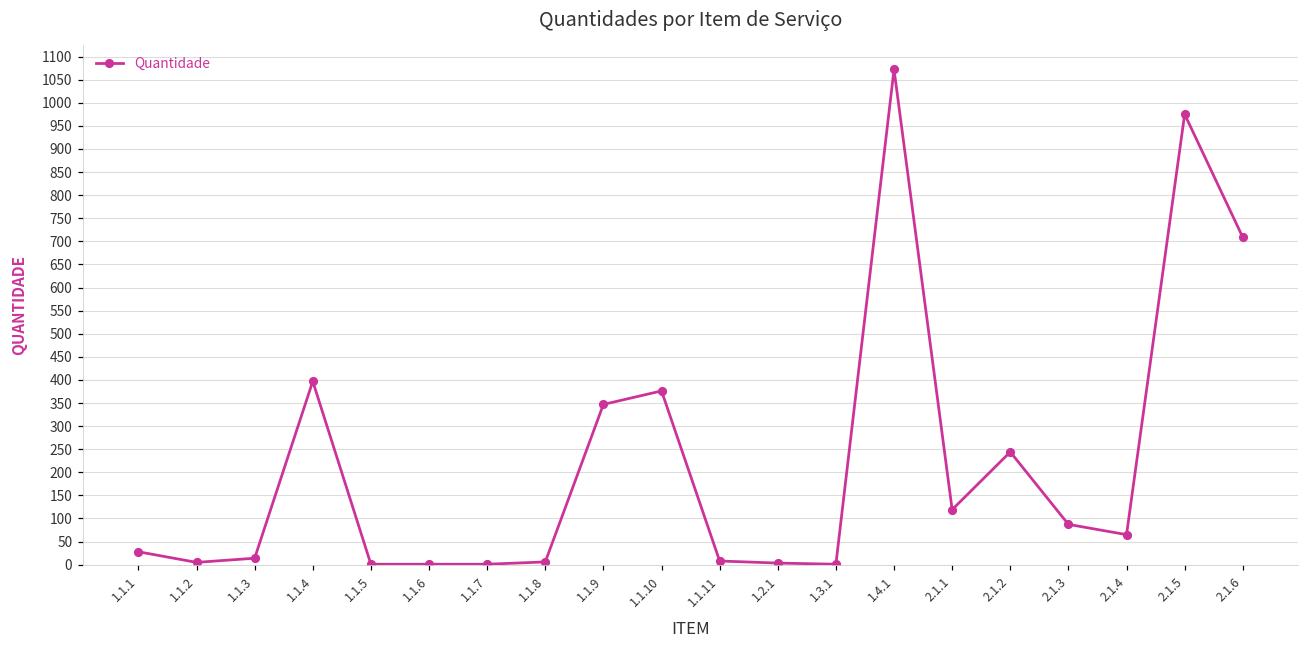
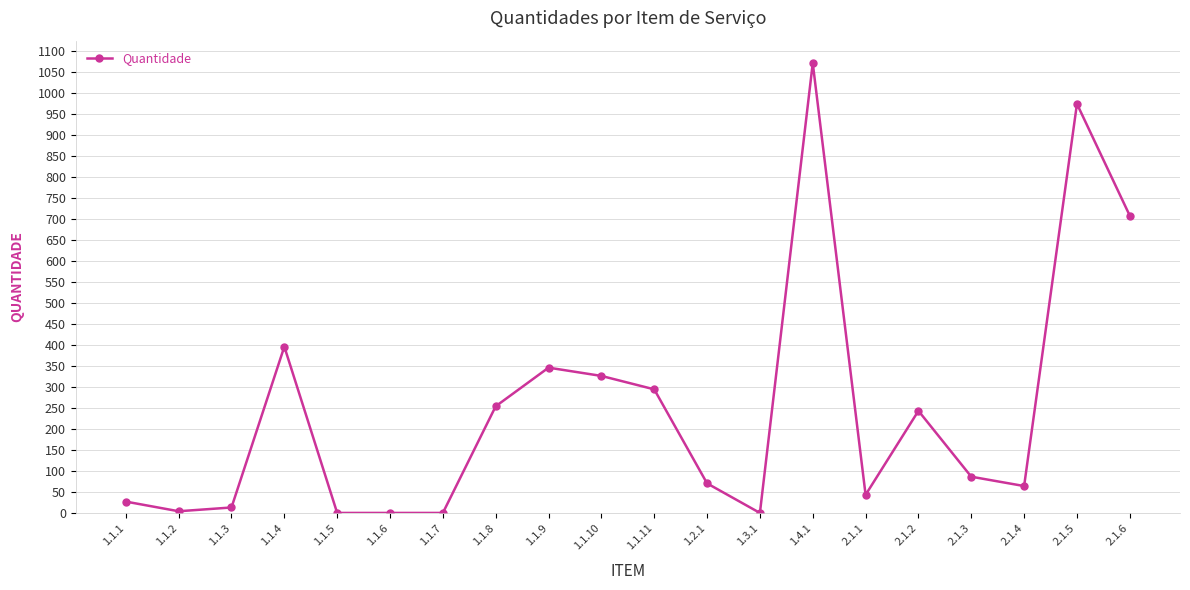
1.1.8: 10 -> 260
1.1.10: 380 -> 330
1.1.11: 10 -> 300
1.2.1: 0 -> 70
2.1.1: 120 -> 40
